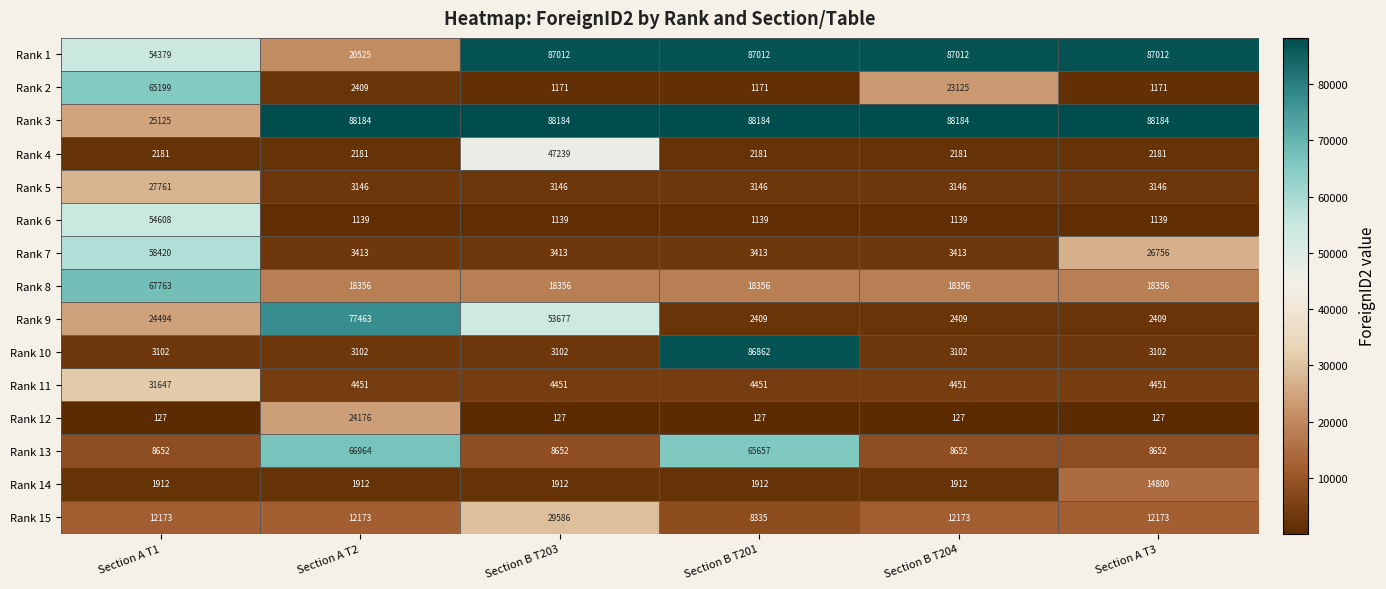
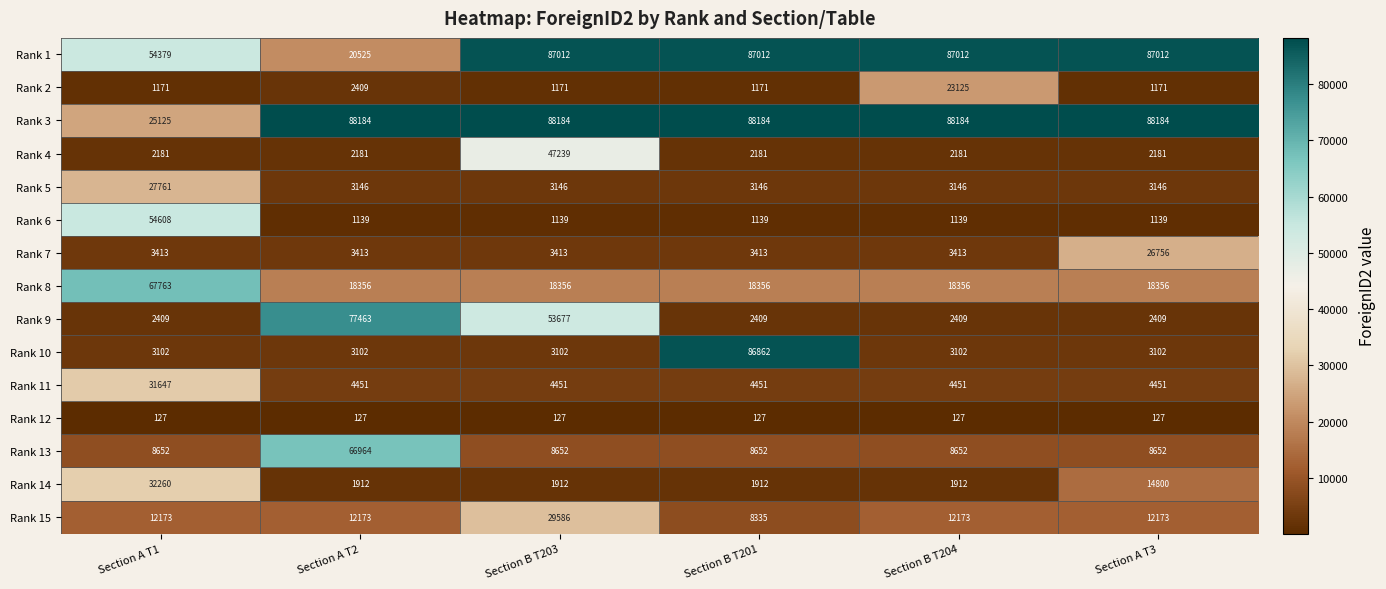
Rank 2, Section A T1: 65199 -> 1171
Rank 7, Section A T1: 58420 -> 3413
Rank 9, Section A T1: 24494 -> 2409
Rank 12, Section A T2: 24176 -> 127
Rank 13, Section B T201: 65657 -> 8652
Rank 14, Section A T1: 1912 -> 32260
